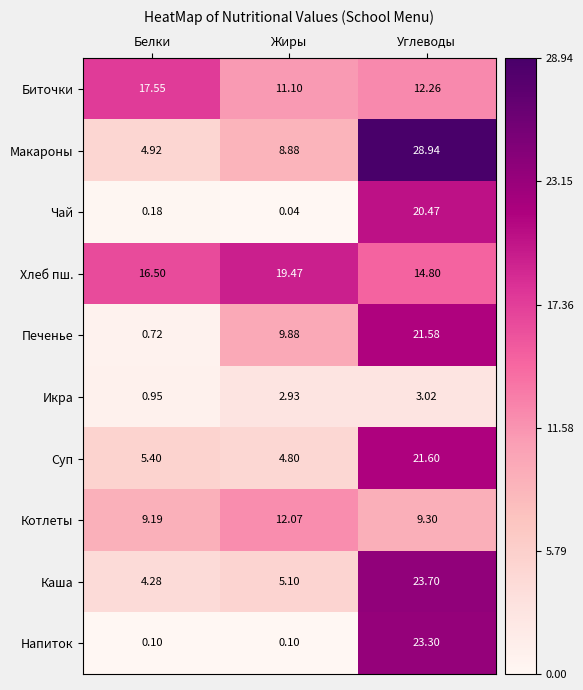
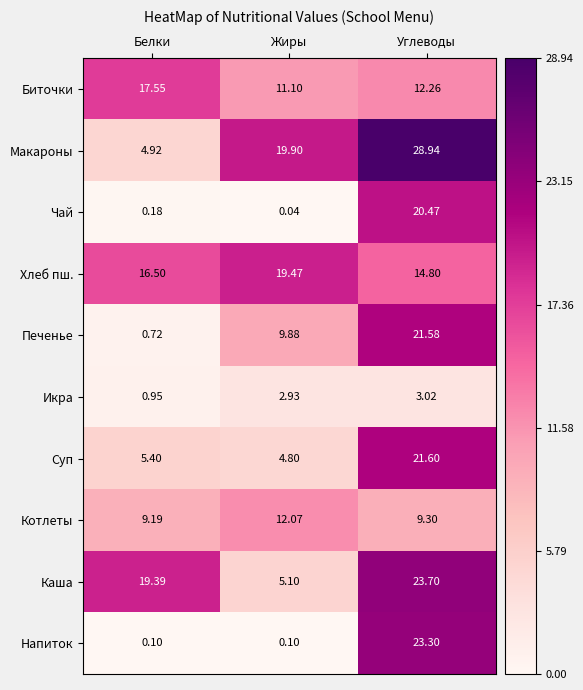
Макароны, Жиры: 8.88 -> 19.90
Каша, Белки: 4.28 -> 19.39
